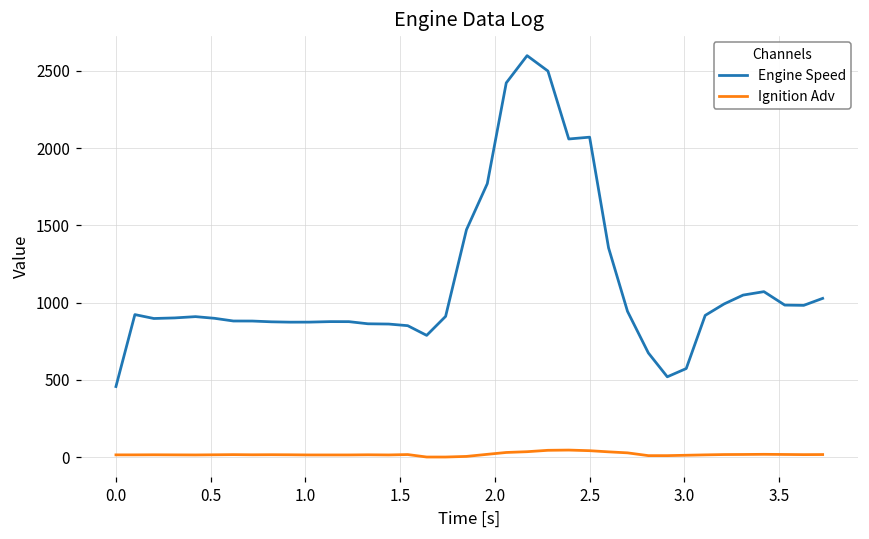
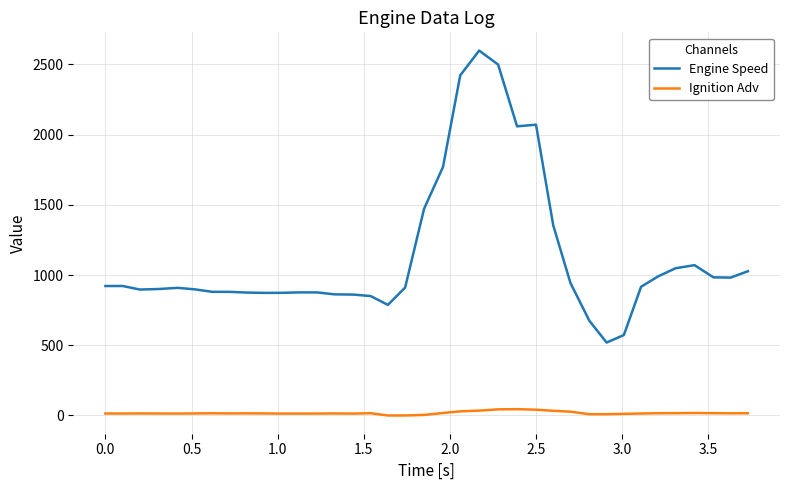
Engine Speed, 0.0: 460 -> 920
